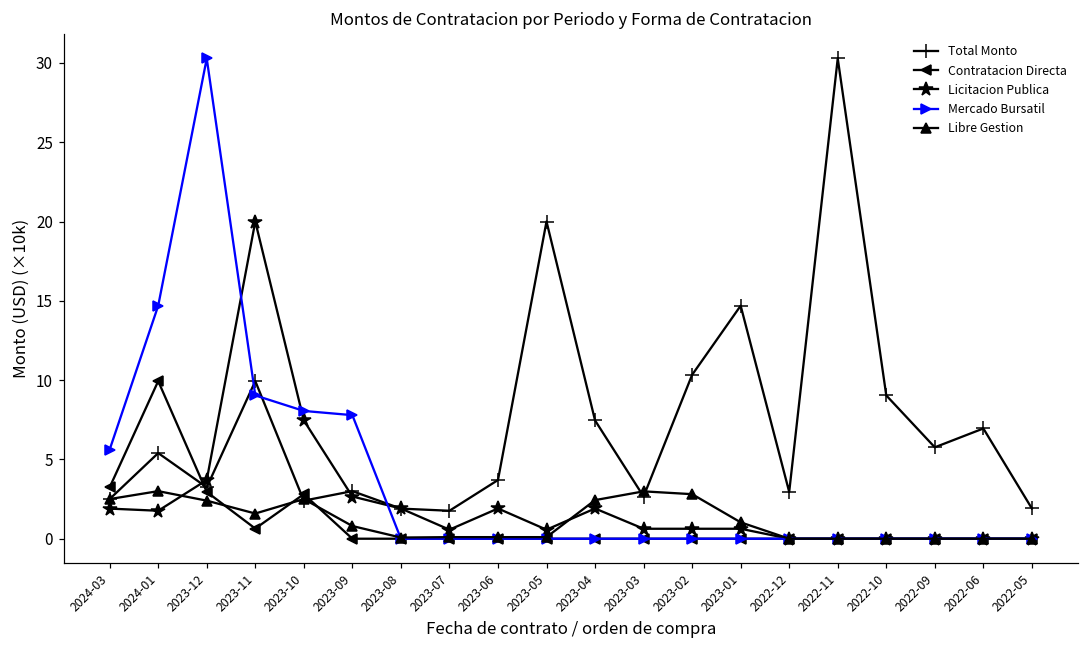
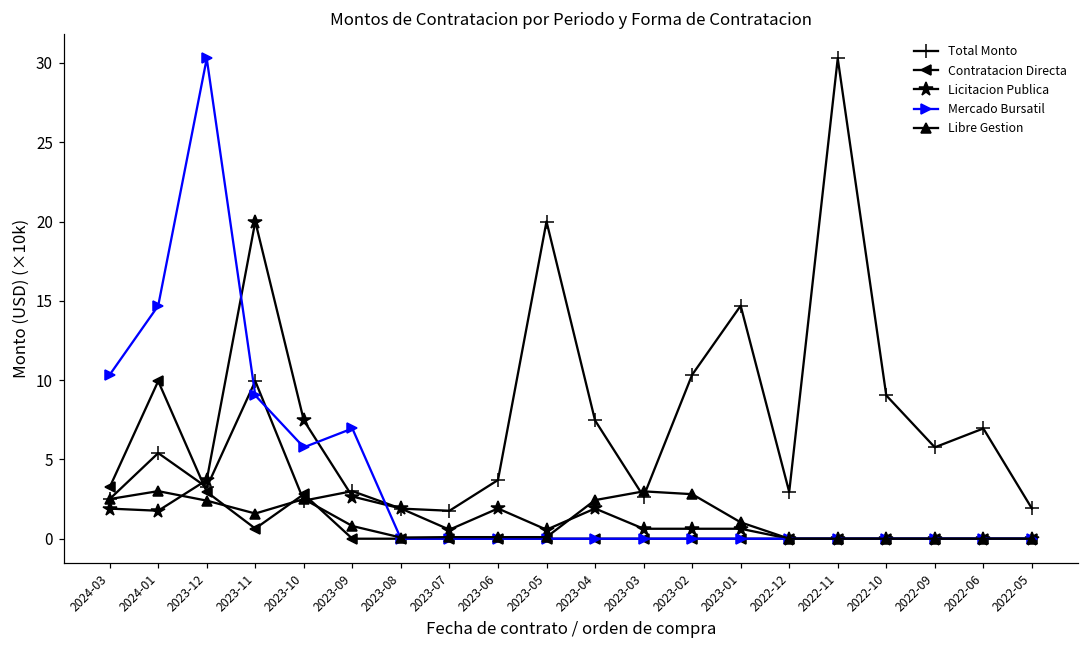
Mercado Bursatil, 2024-03: 5.6 -> 10.3
Mercado Bursatil, 2023-10: 8.1 -> 5.8
Mercado Bursatil, 2023-09: 7.8 -> 7.0
